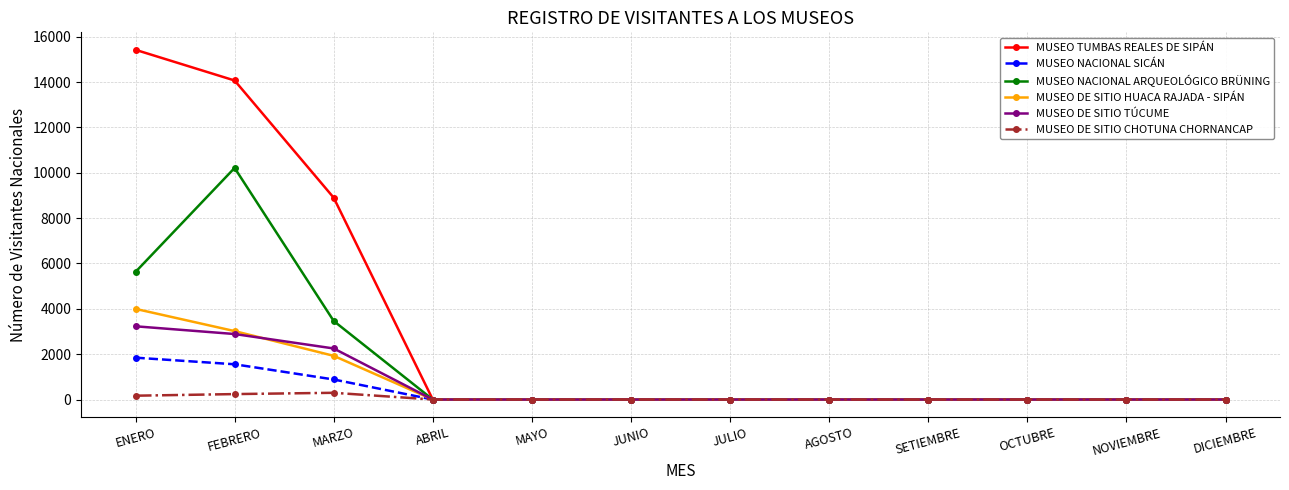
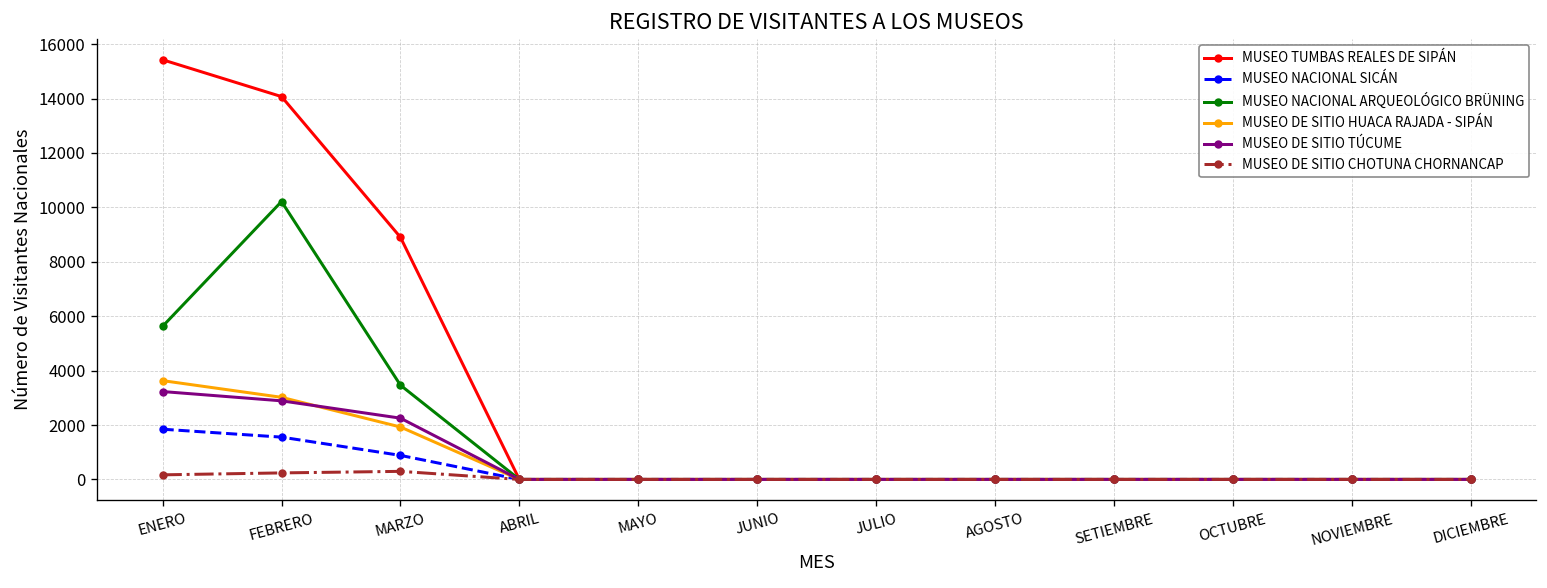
MUSEO DE SITIO HUACA RAJADA - SIPÁN, ENERO: 4000 -> 3600
